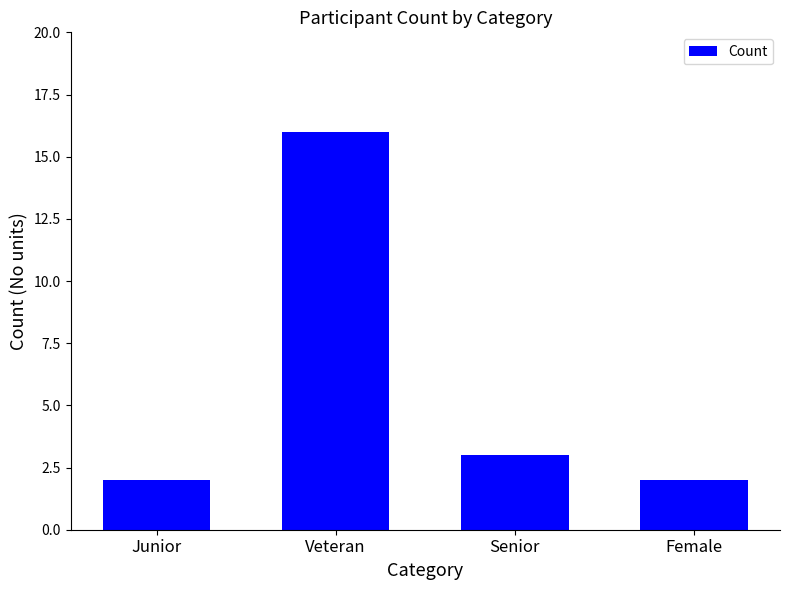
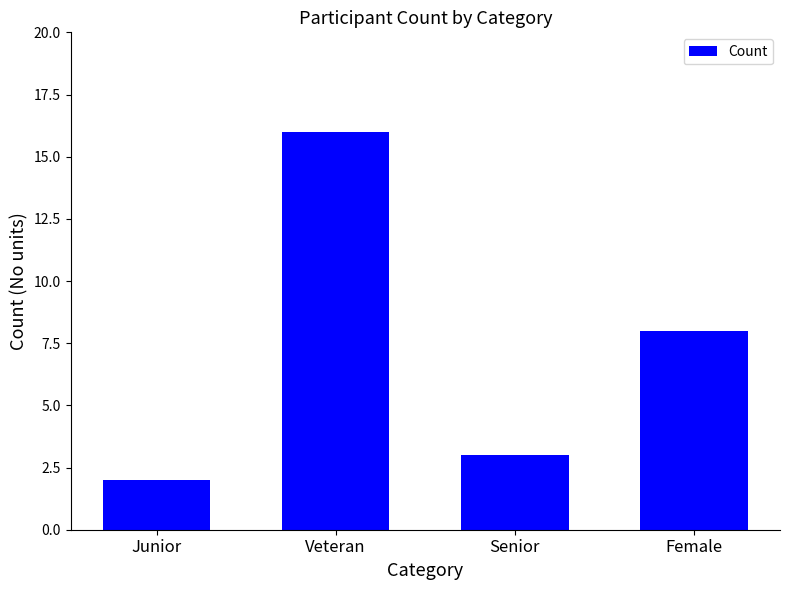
Female: 2 -> 8
